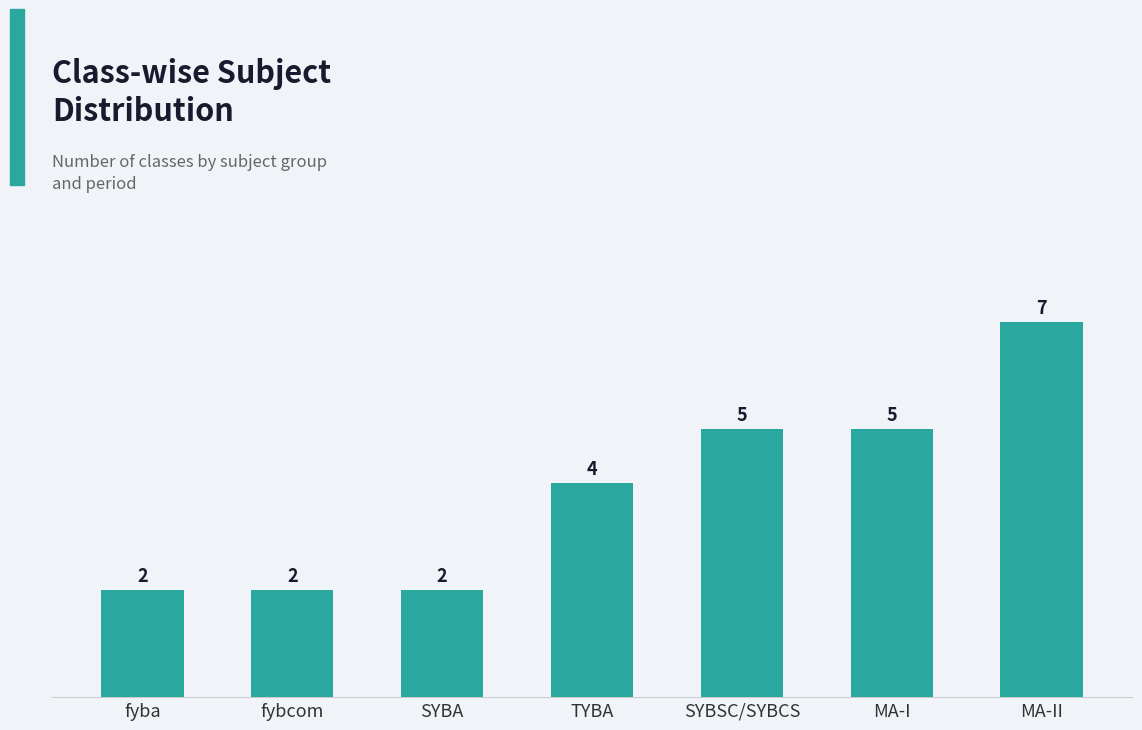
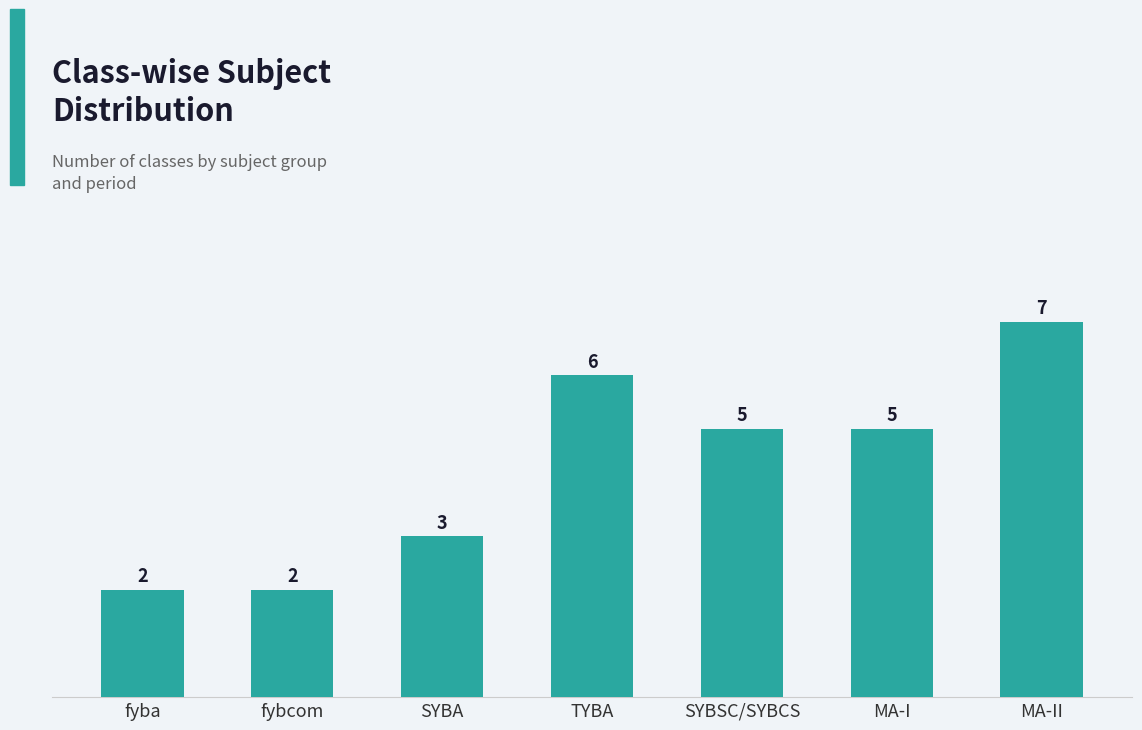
SYBA: 2 -> 3
TYBA: 4 -> 6
